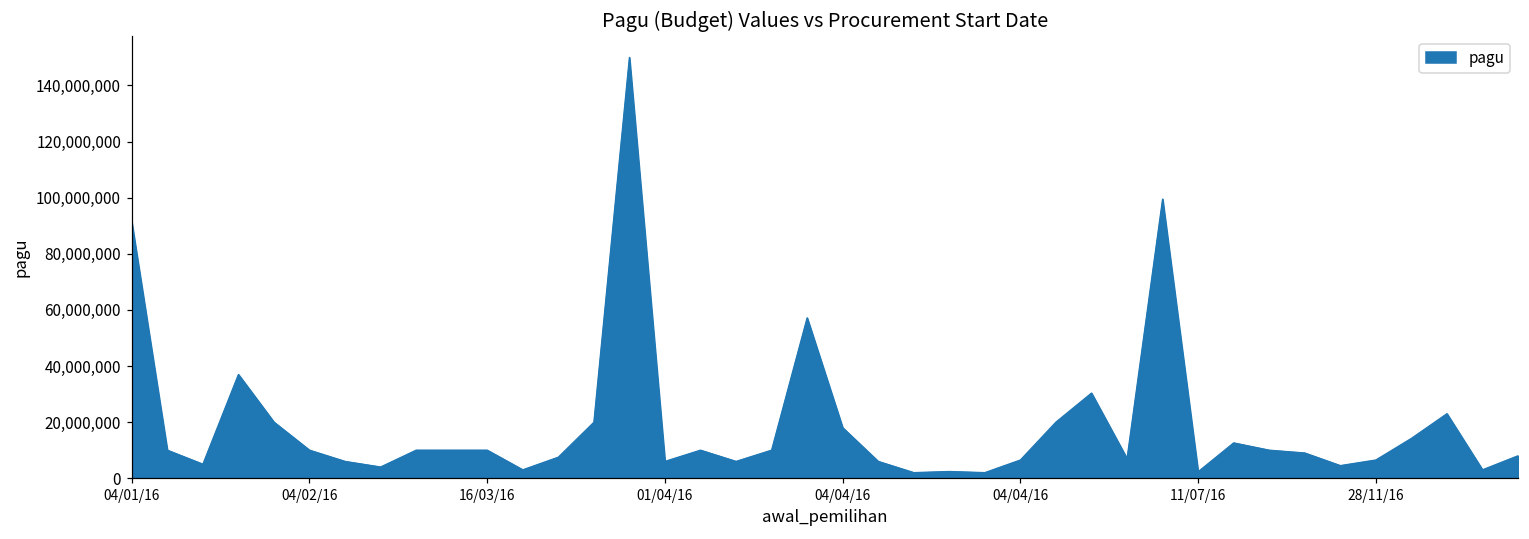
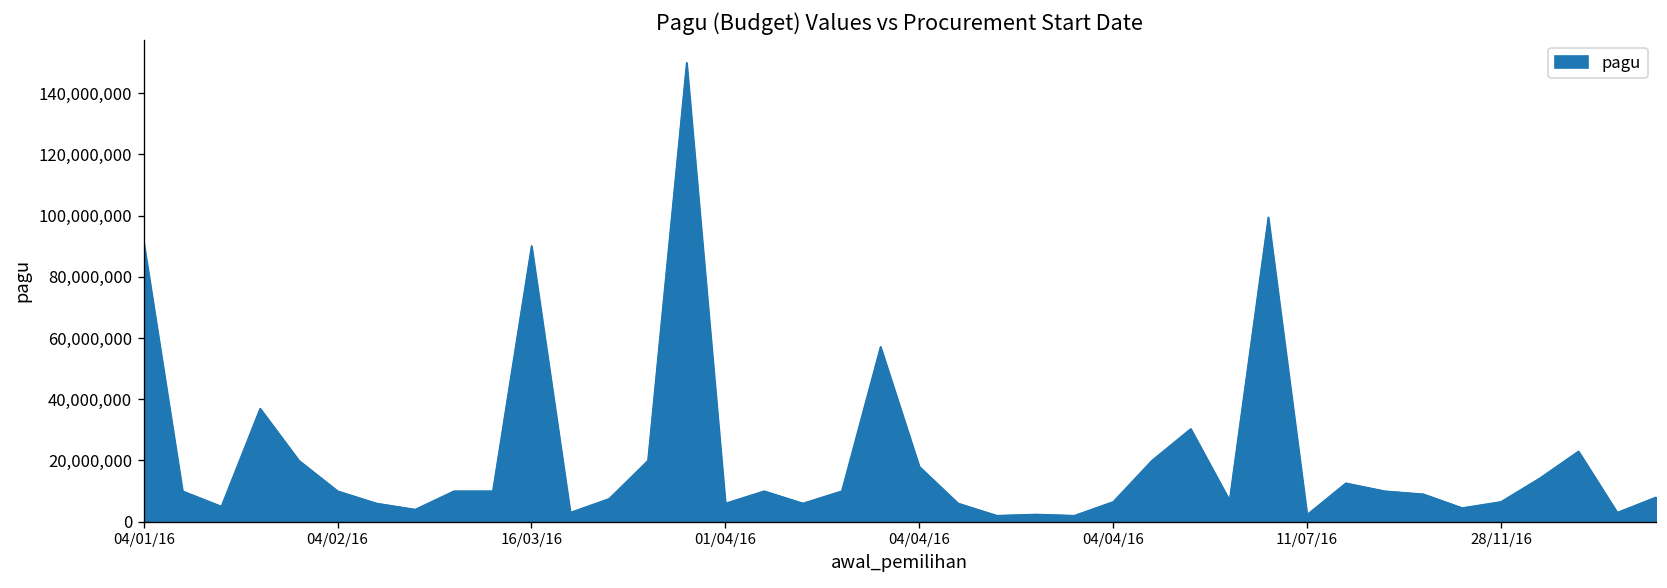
16/03/16: 10,000,000 -> 90,000,000
